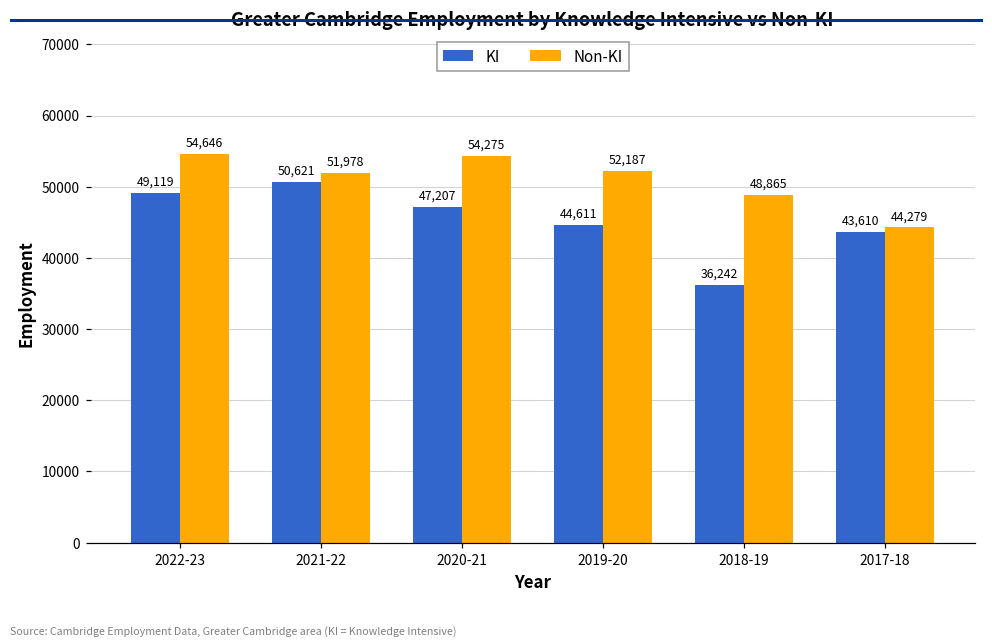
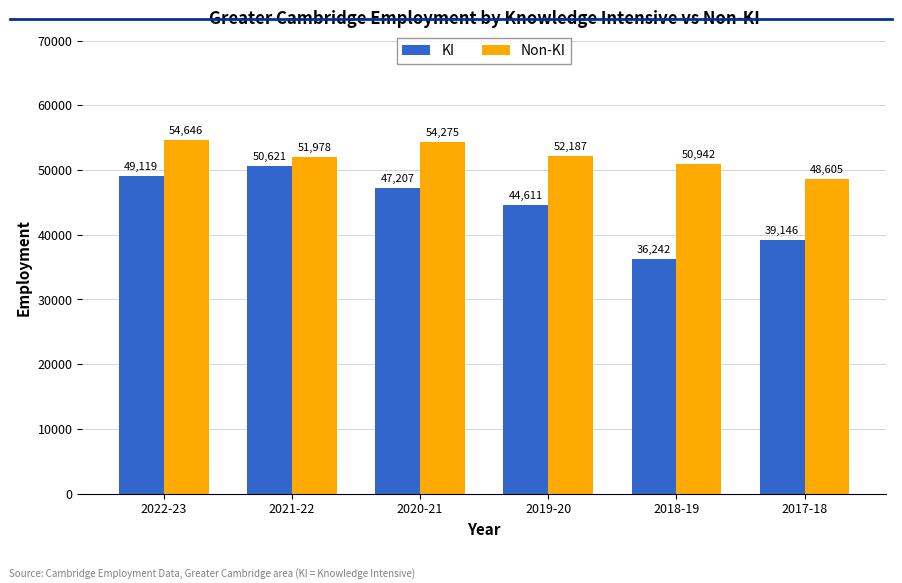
Non-KI, 2018-19: 48,865 -> 50,942
KI, 2017-18: 43,610 -> 39,146
Non-KI, 2017-18: 44,279 -> 48,605
